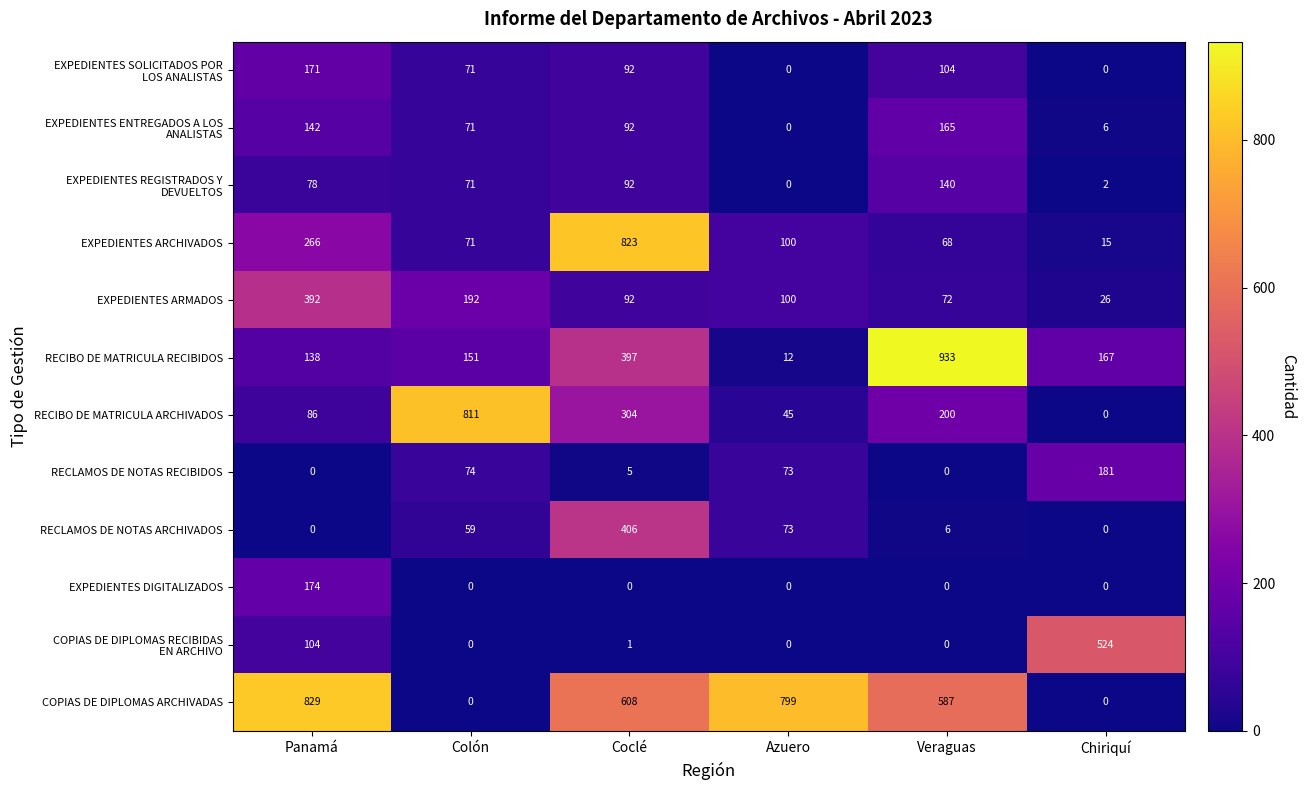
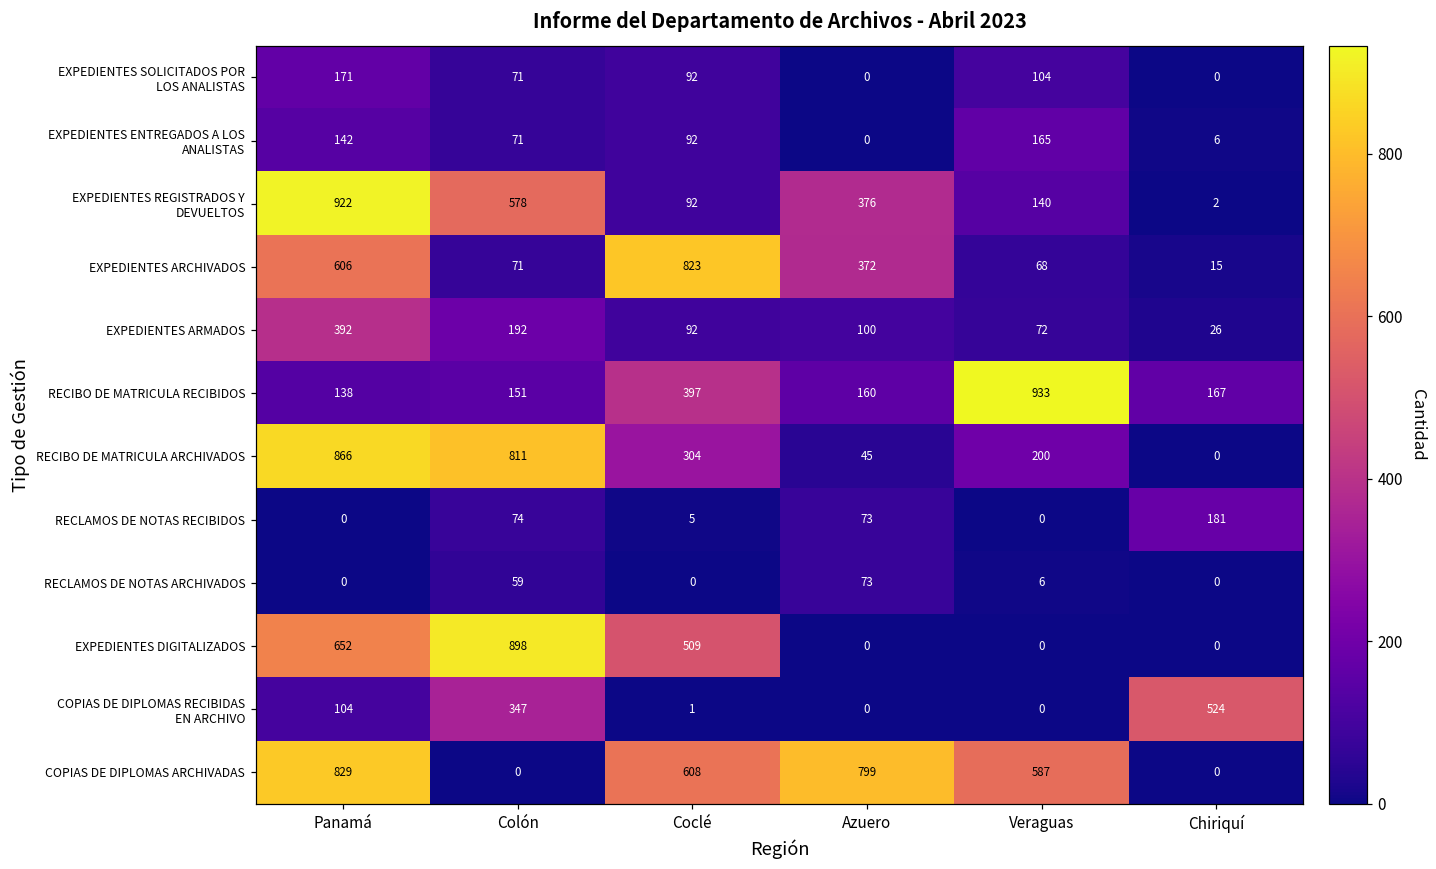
EXPEDIENTES REGISTRADOS Y DEVUELTOS, Panamá: 78 -> 922
EXPEDIENTES REGISTRADOS Y DEVUELTOS, Colón: 71 -> 578
EXPEDIENTES REGISTRADOS Y DEVUELTOS, Azuero: 0 -> 376
EXPEDIENTES ARCHIVADOS, Panamá: 266 -> 606
EXPEDIENTES ARCHIVADOS, Azuero: 100 -> 372
RECIBO DE MATRICULA RECIBIDOS, Azuero: 12 -> 160
RECIBO DE MATRICULA ARCHIVADOS, Panamá: 86 -> 866
RECLAMOS DE NOTAS ARCHIVADOS, Coclé: 406 -> 0
EXPEDIENTES DIGITALIZADOS, Panamá: 174 -> 652
EXPEDIENTES DIGITALIZADOS, Colón: 0 -> 898
EXPEDIENTES DIGITALIZADOS, Coclé: 0 -> 509
COPIAS DE DIPLOMAS RECIBIDAS EN ARCHIVO, Colón: 0 -> 347
